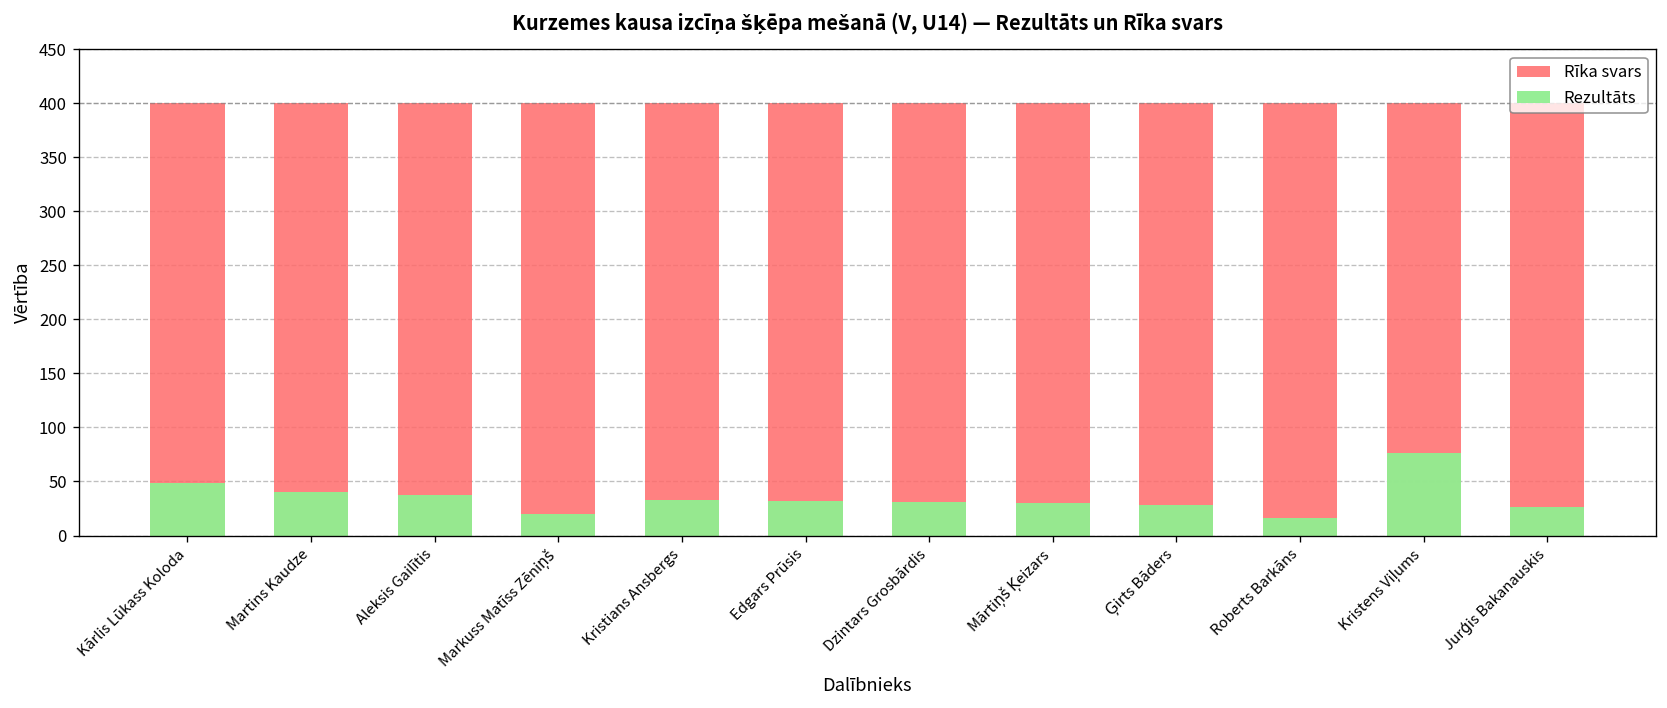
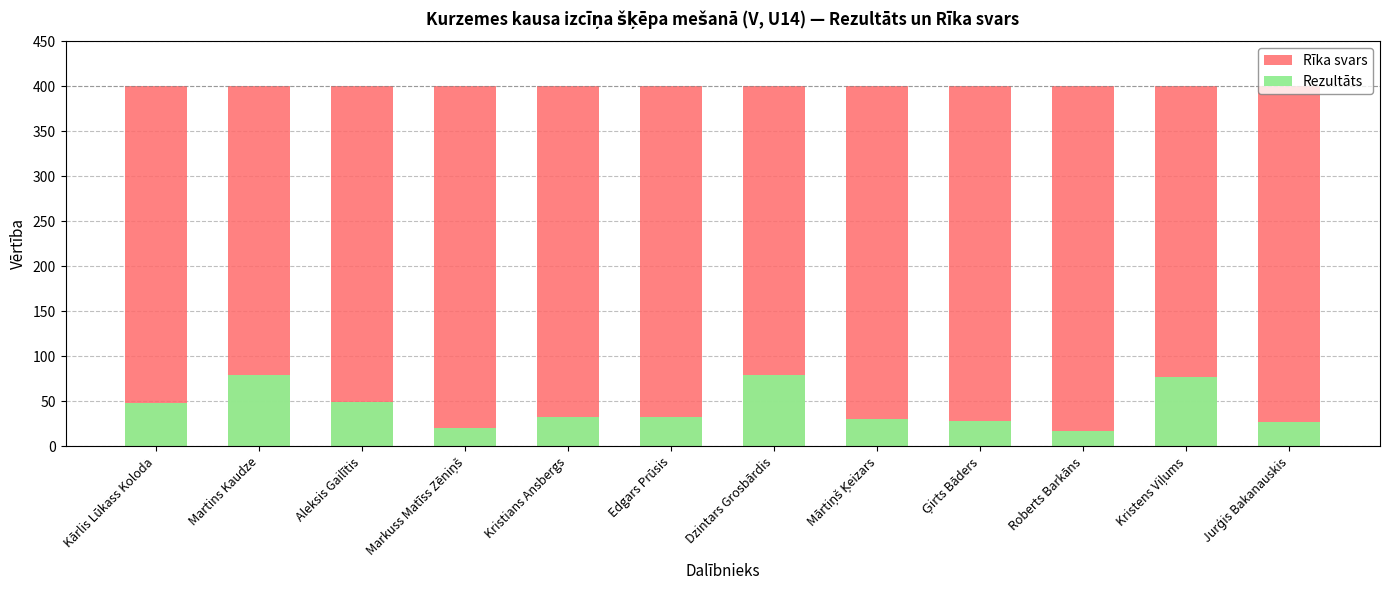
Rezultāts, Martins Kaudze: 40 -> 80
Rezultāts, Aleksis Gailītis: 40 -> 50
Rezultāts, Dzintars Grosbārdis: 30 -> 80
